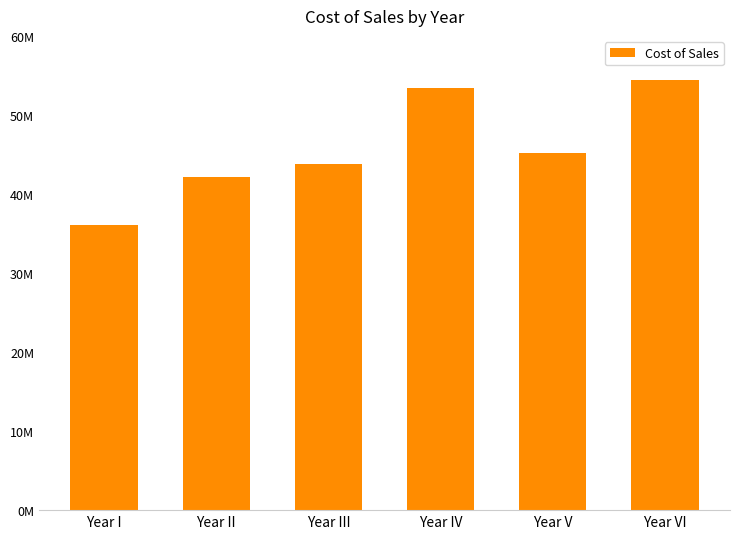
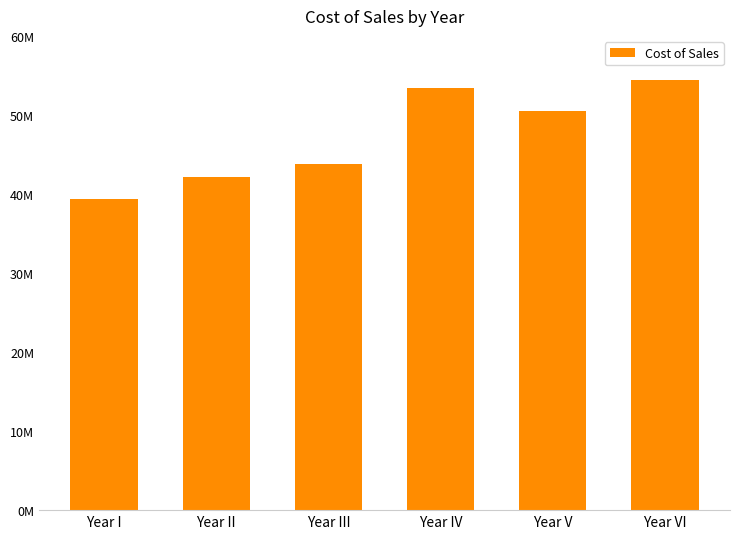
Year I: 36000000 -> 39000000
Year V: 45000000 -> 51000000
